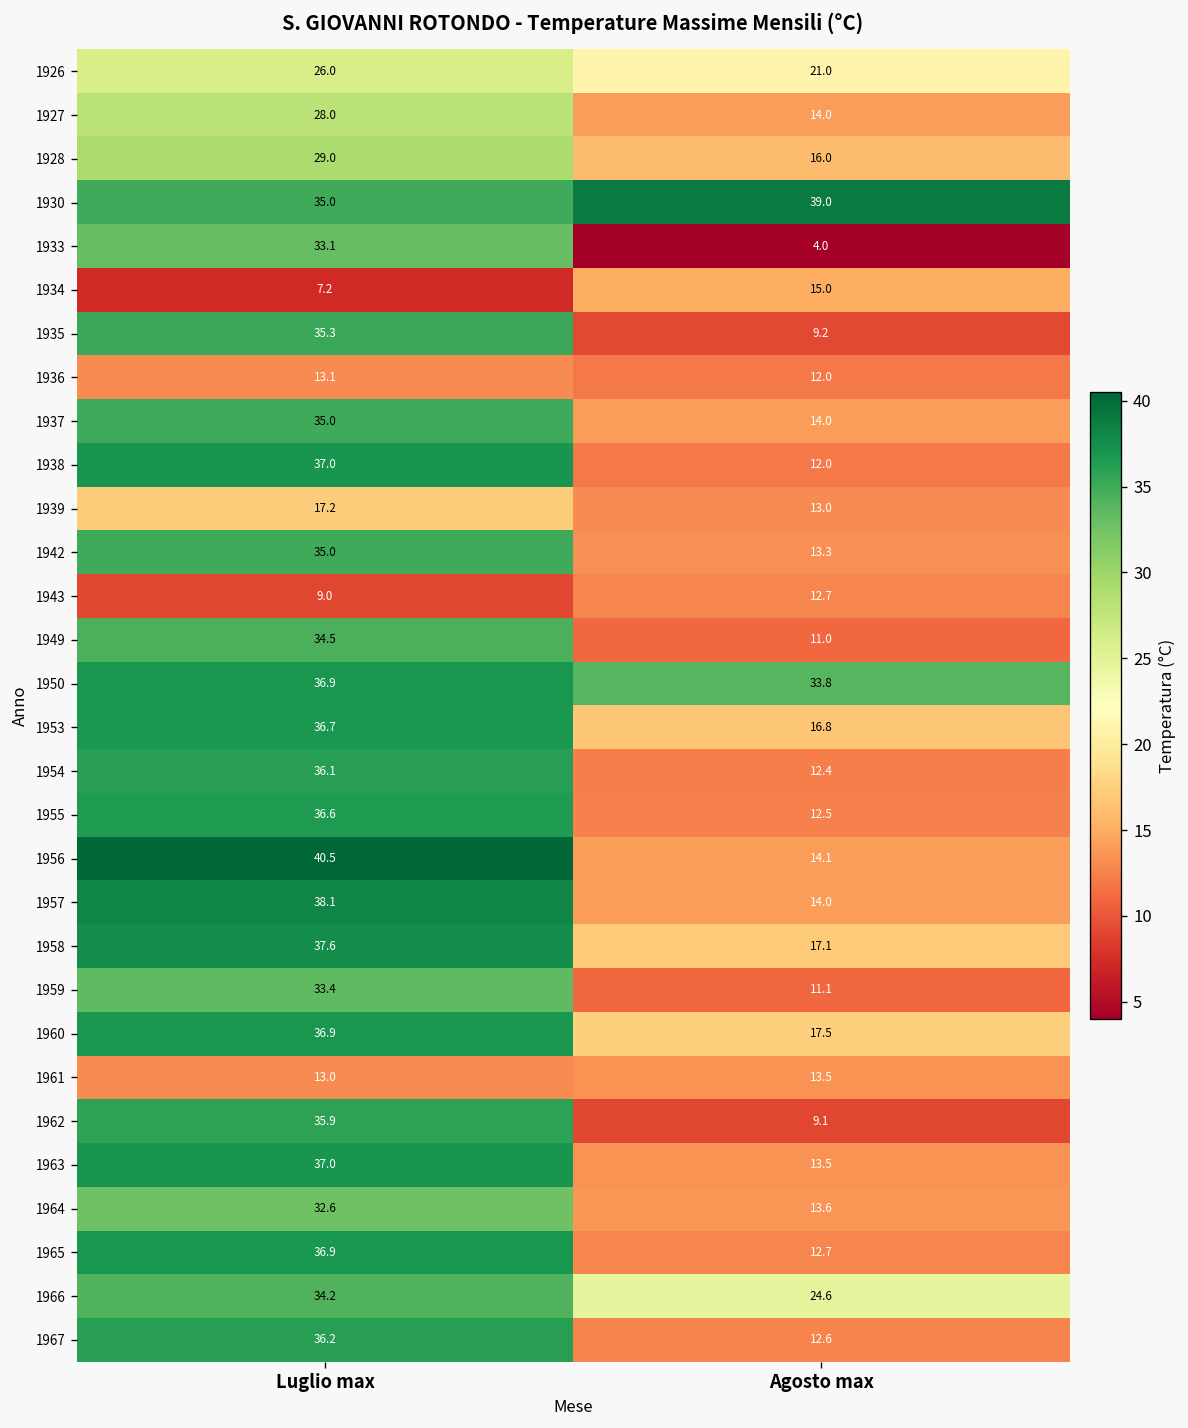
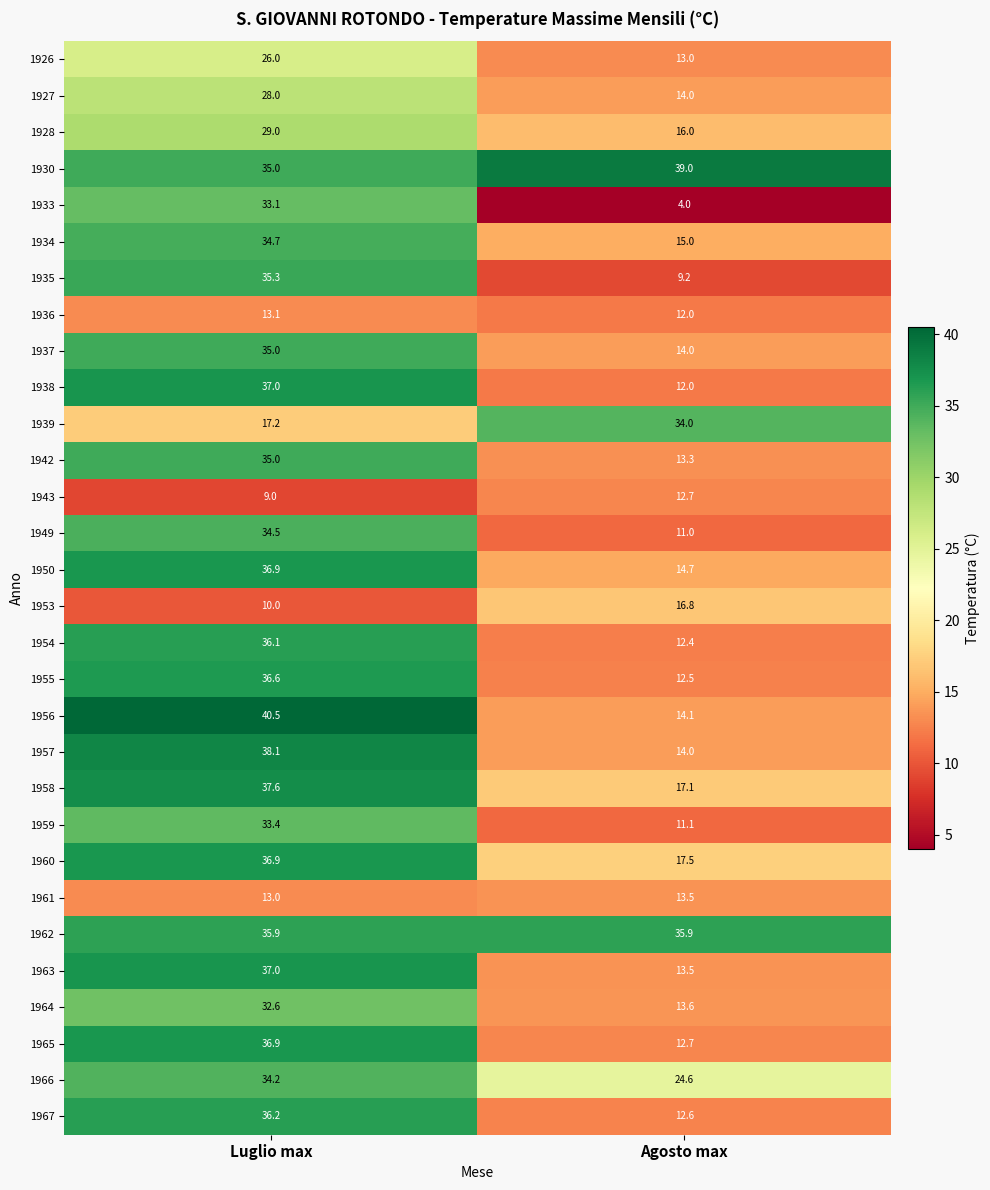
1926, Agosto max: 21.0 -> 13.0
1934, Luglio max: 7.2 -> 34.7
1939, Agosto max: 13.0 -> 34.0
1950, Agosto max: 33.8 -> 14.7
1953, Luglio max: 36.7 -> 10.0
1962, Agosto max: 9.1 -> 35.9
